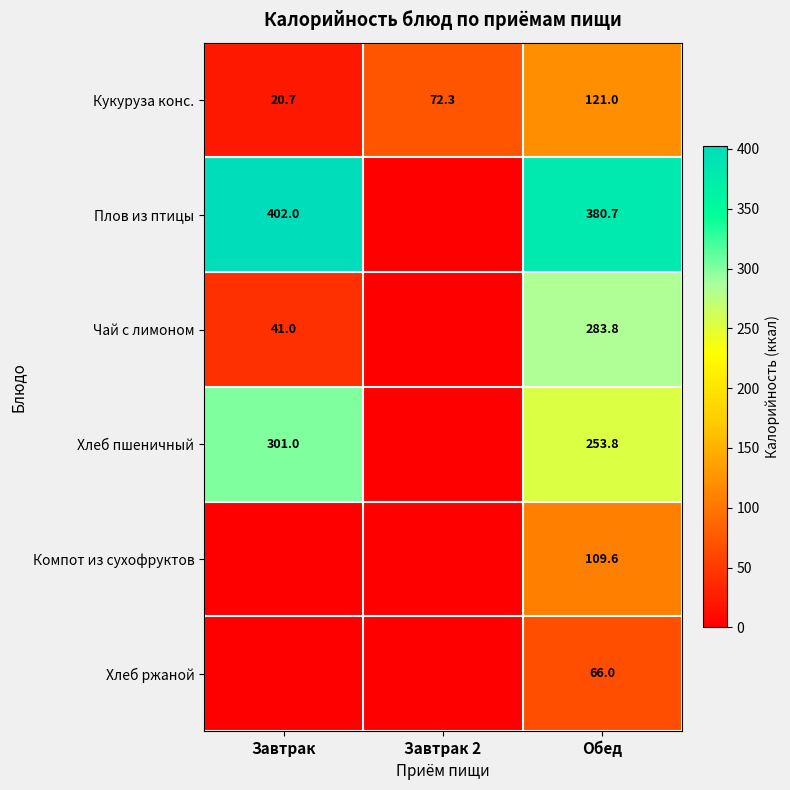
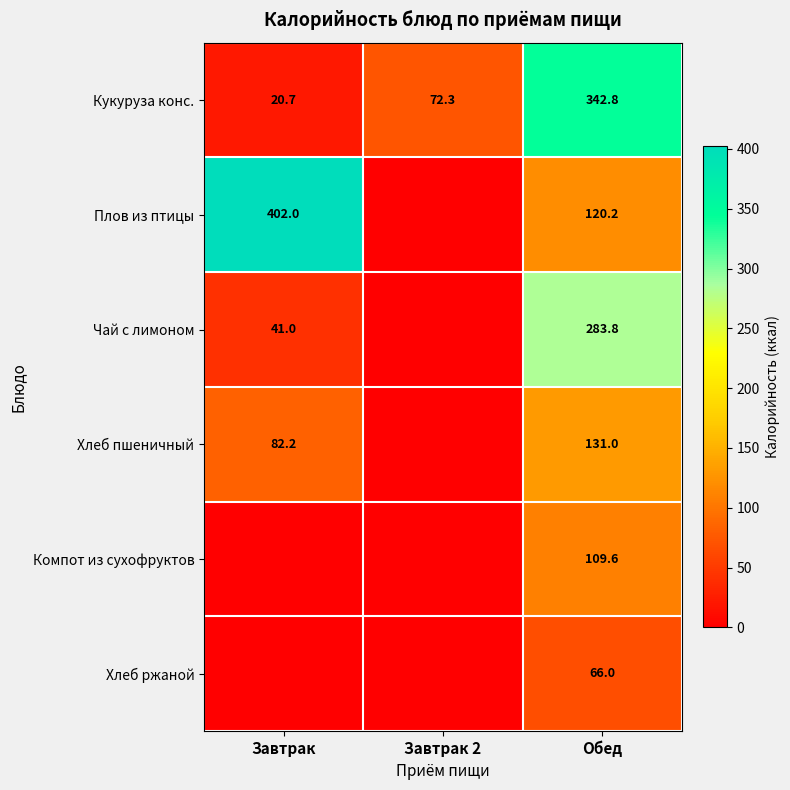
Кукуруза конс., Обед: 121.0 -> 342.8
Плов из птицы, Обед: 380.7 -> 120.2
Хлеб пшеничный, Завтрак: 301.0 -> 82.2
Хлеб пшеничный, Обед: 253.8 -> 131.0
